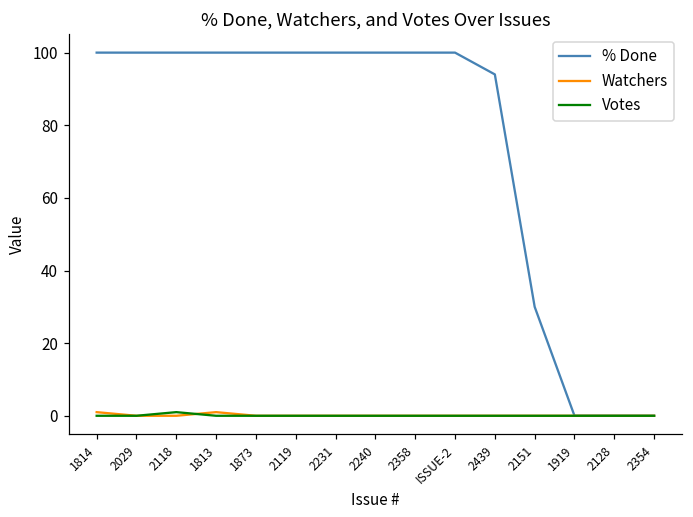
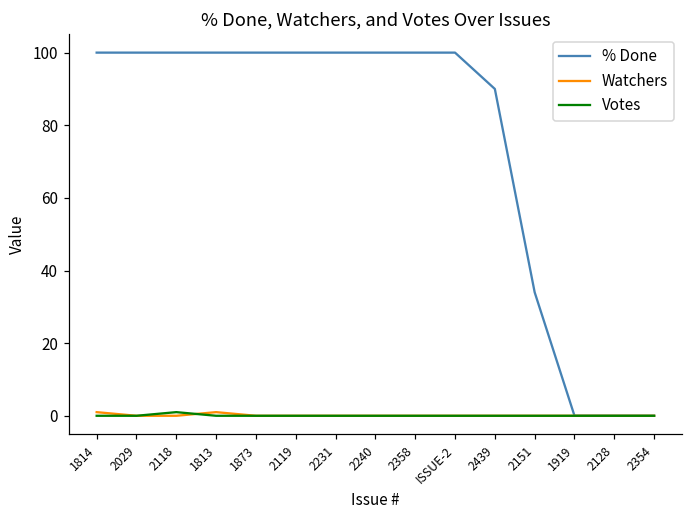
% Done, 2439: 94 -> 90
% Done, 2151: 30 -> 34
